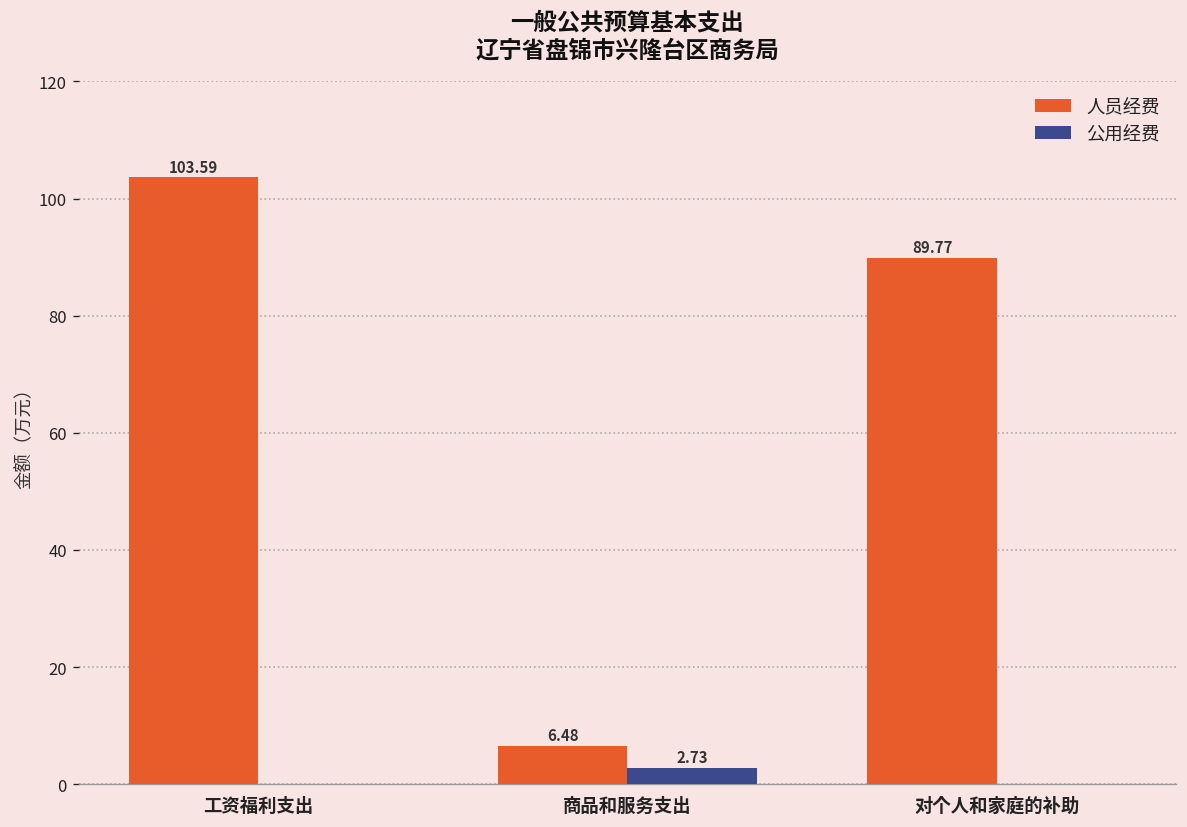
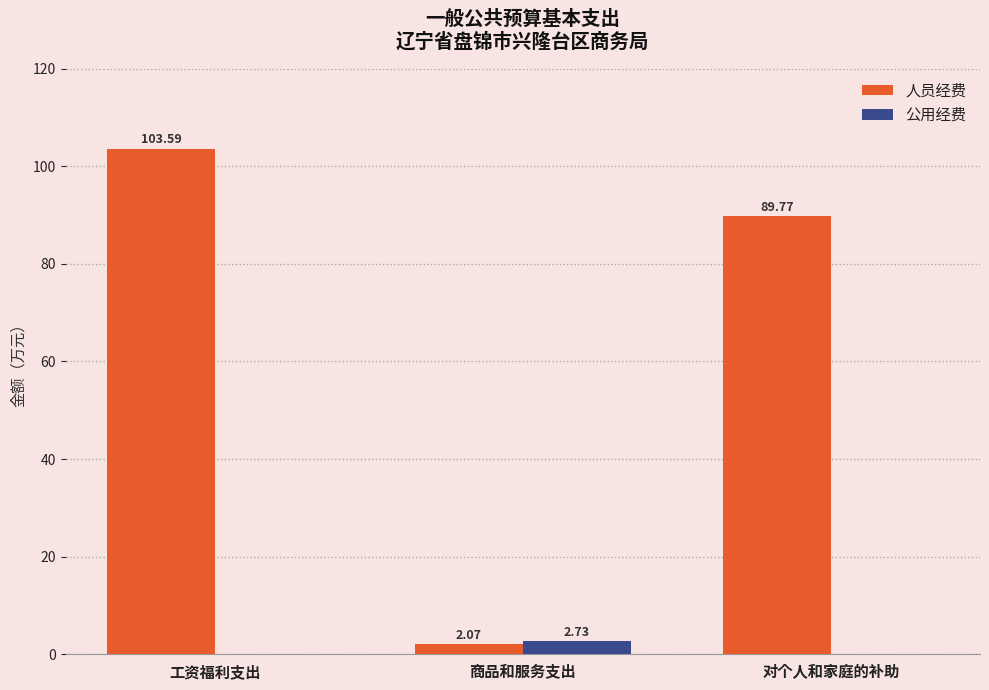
人员经费, 商品和服务支出: 6.48 -> 2.07
